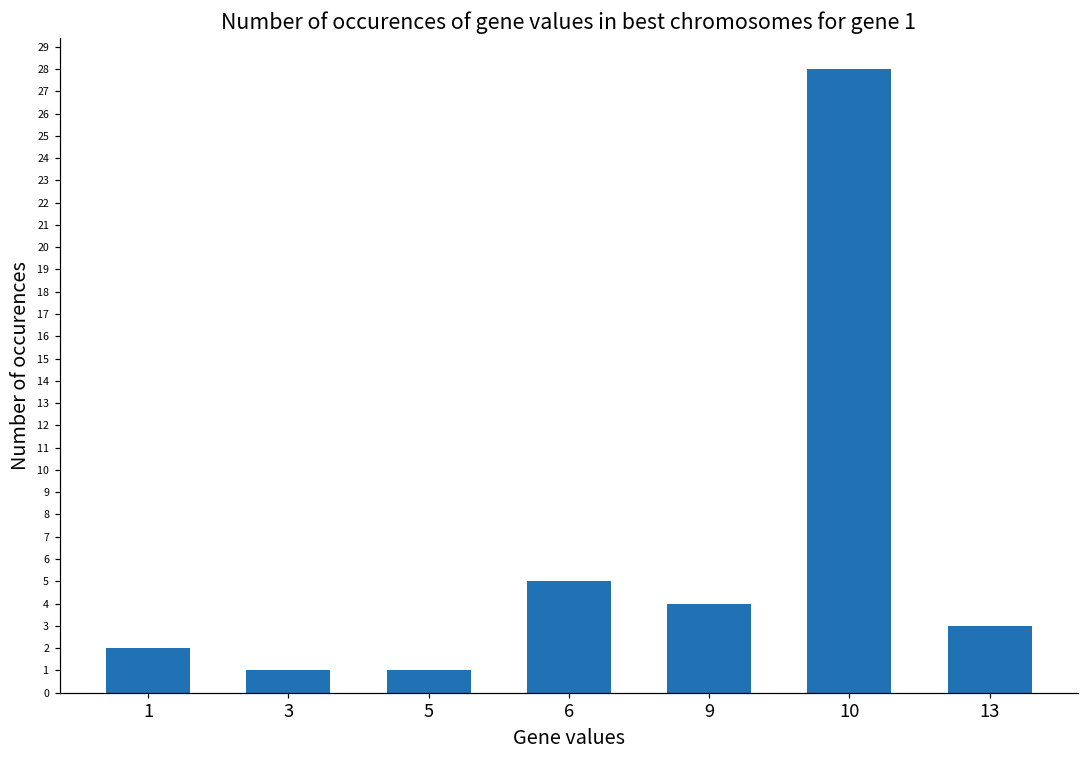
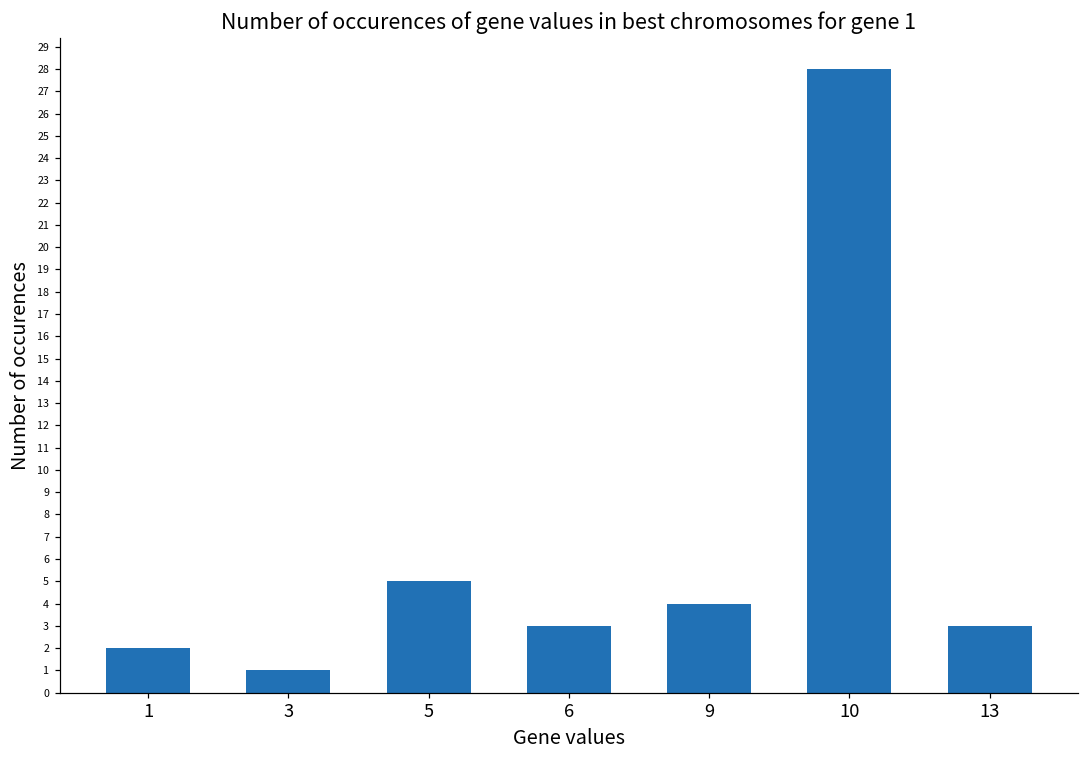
5: 1 -> 5
6: 5 -> 3
